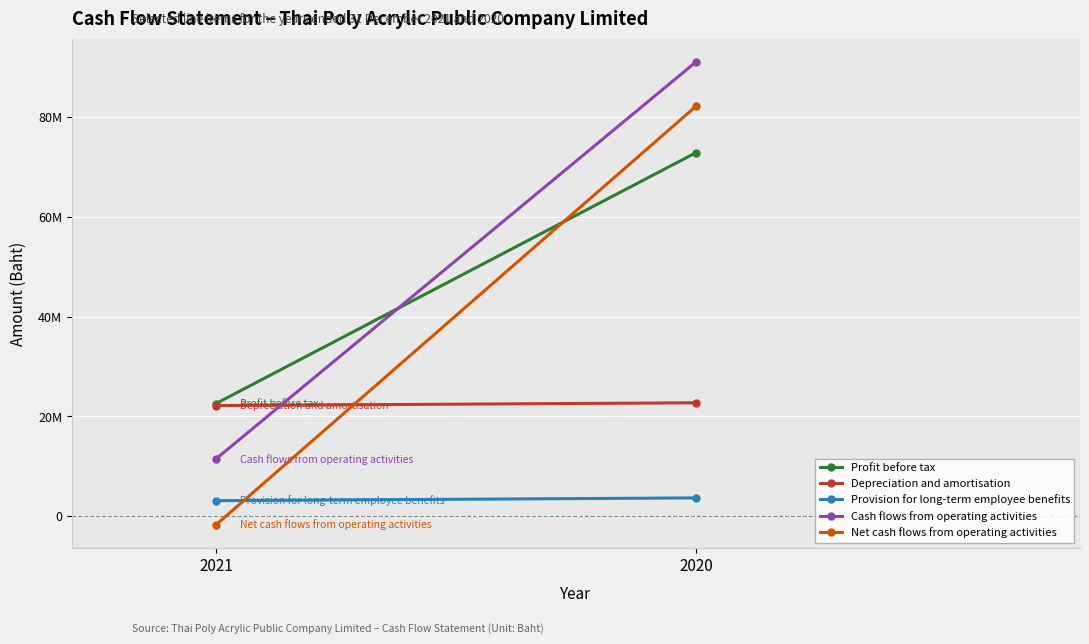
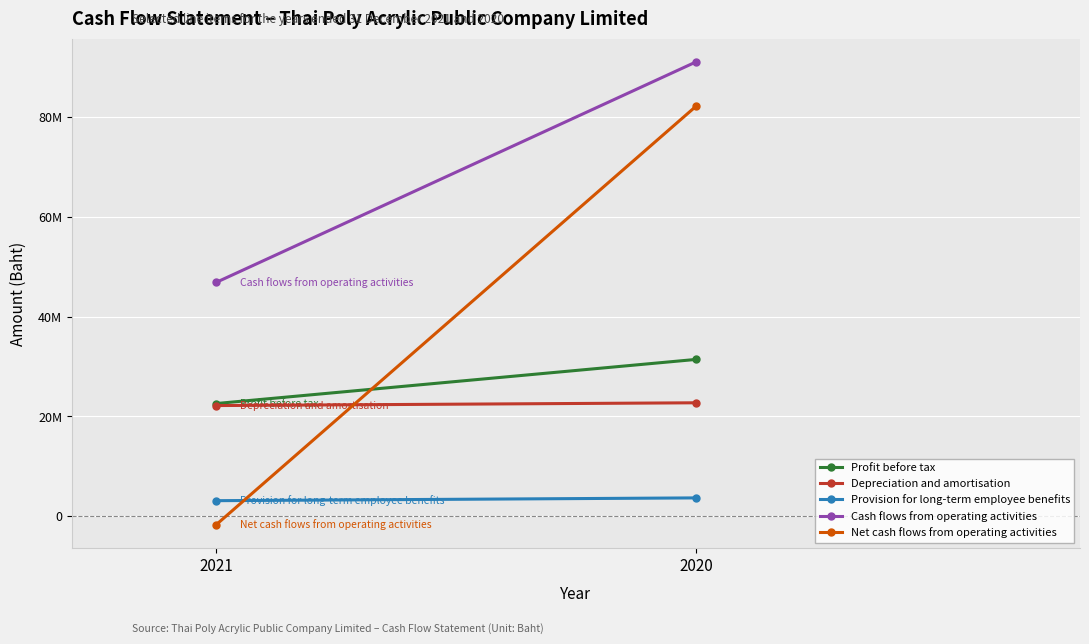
Cash flows from operating activities, 2021: 11000000 -> 47000000
Profit before tax, 2020: 73000000 -> 31000000
